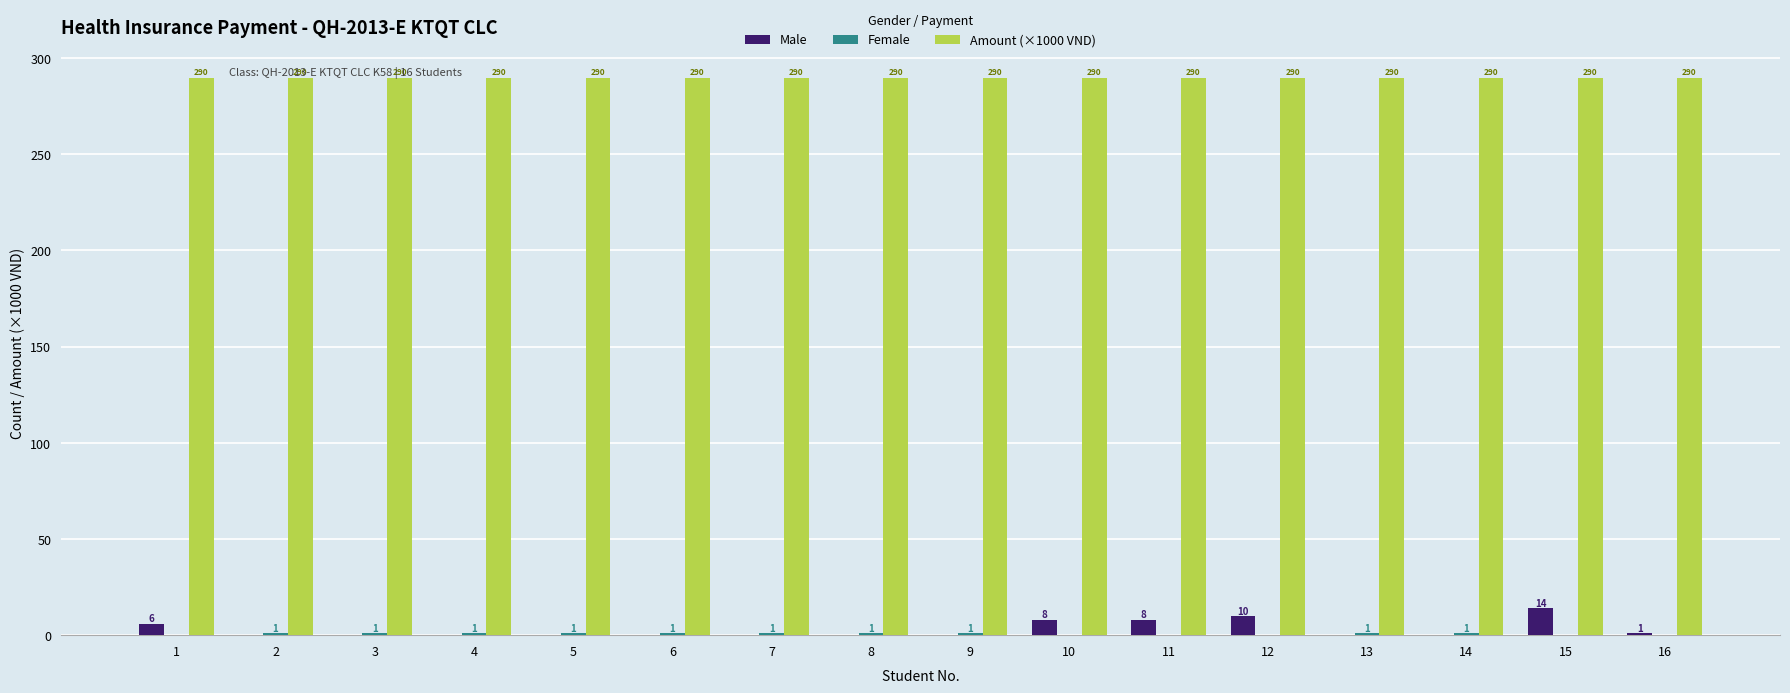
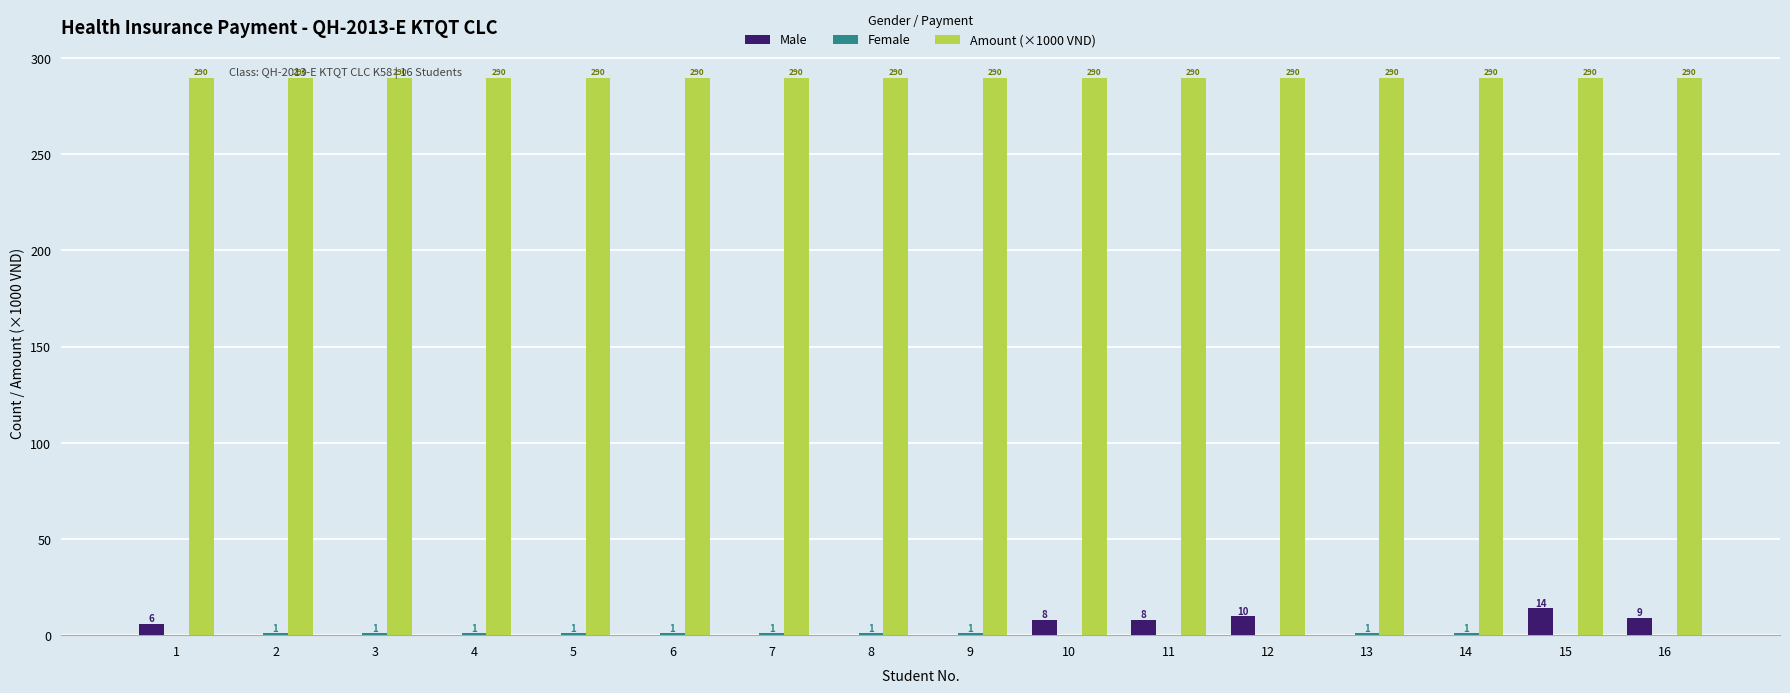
Male, 16: 1 -> 9
